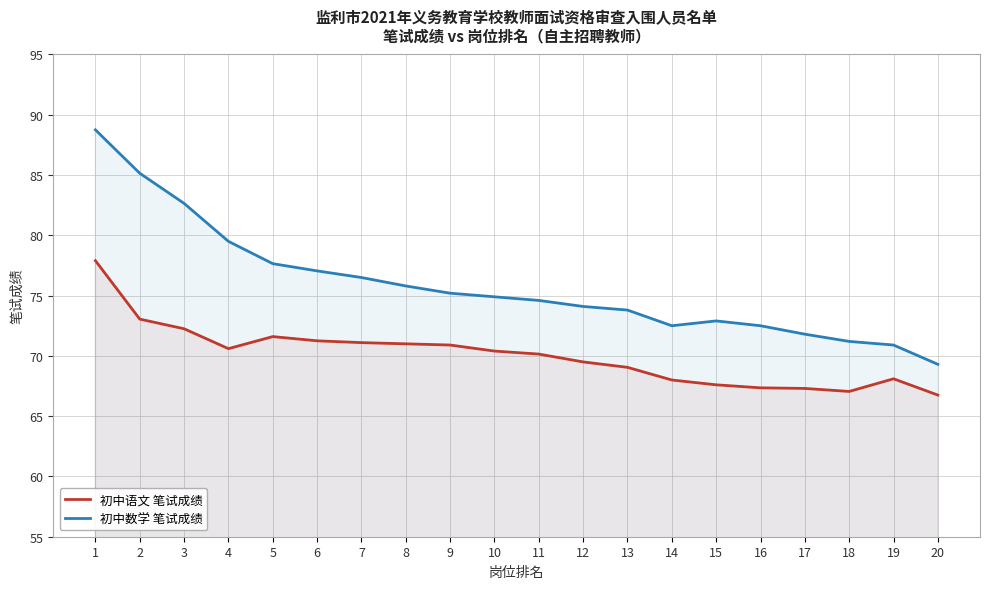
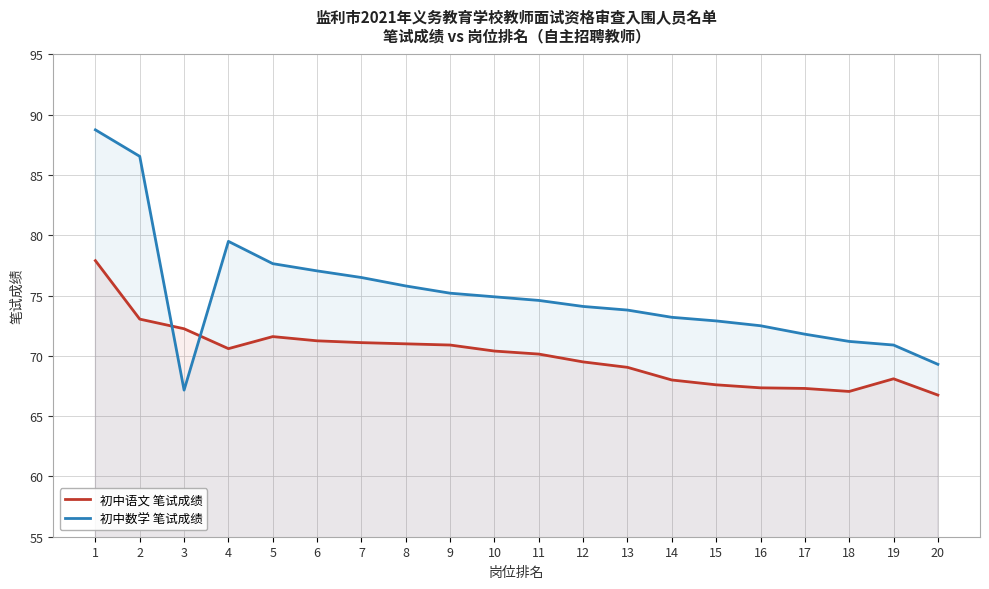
初中数学 笔试成绩, 2: 85.2 -> 86.6
初中数学 笔试成绩, 3: 82.7 -> 67.2
初中数学 笔试成绩, 14: 72.5 -> 73.2
